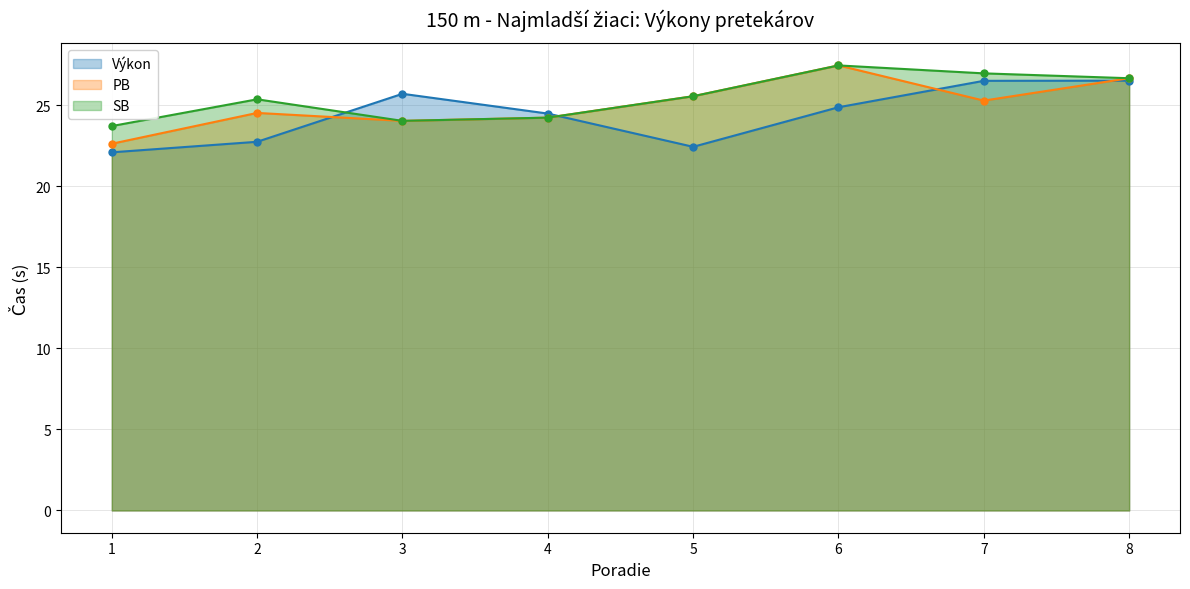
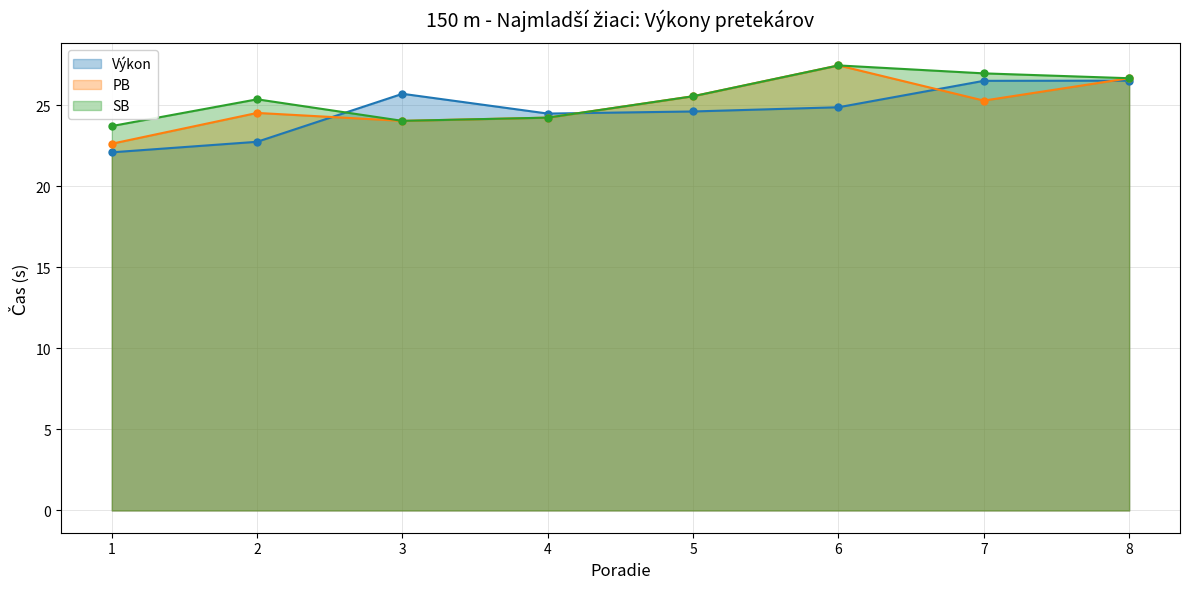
Výkon, 5: 22.4 -> 24.6
